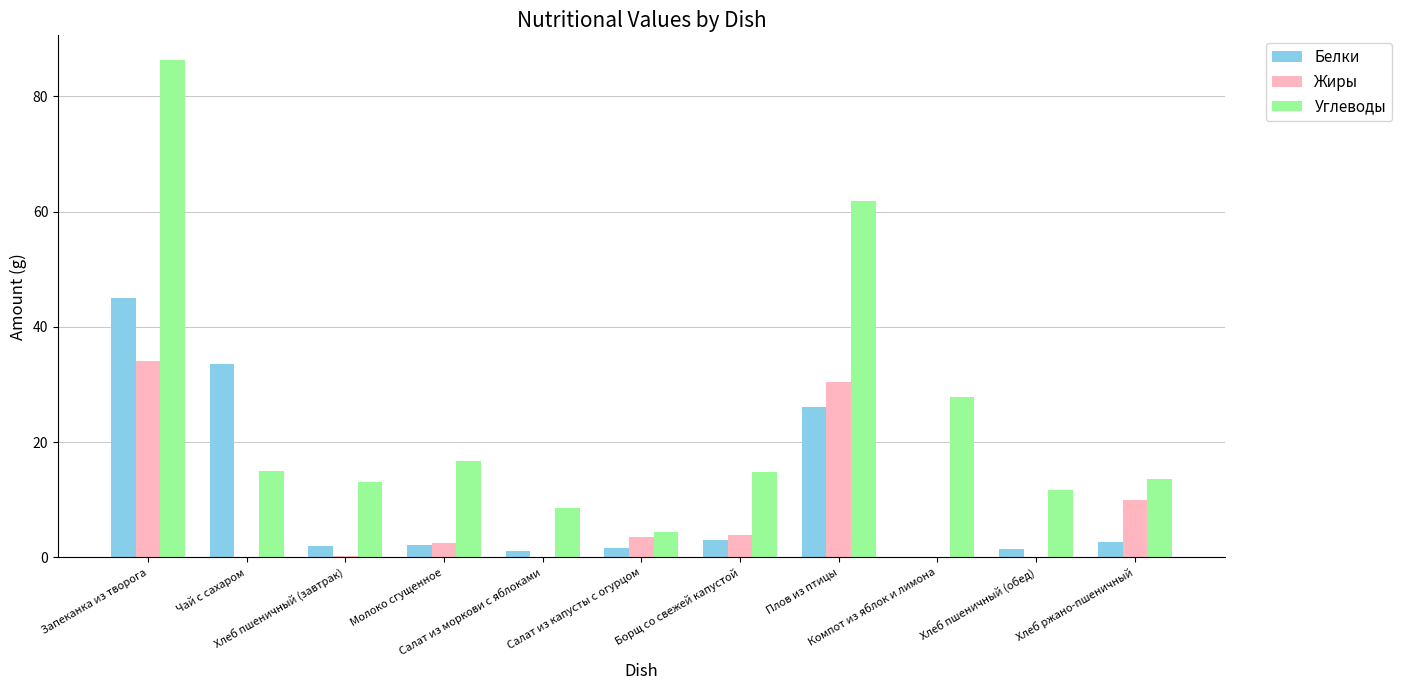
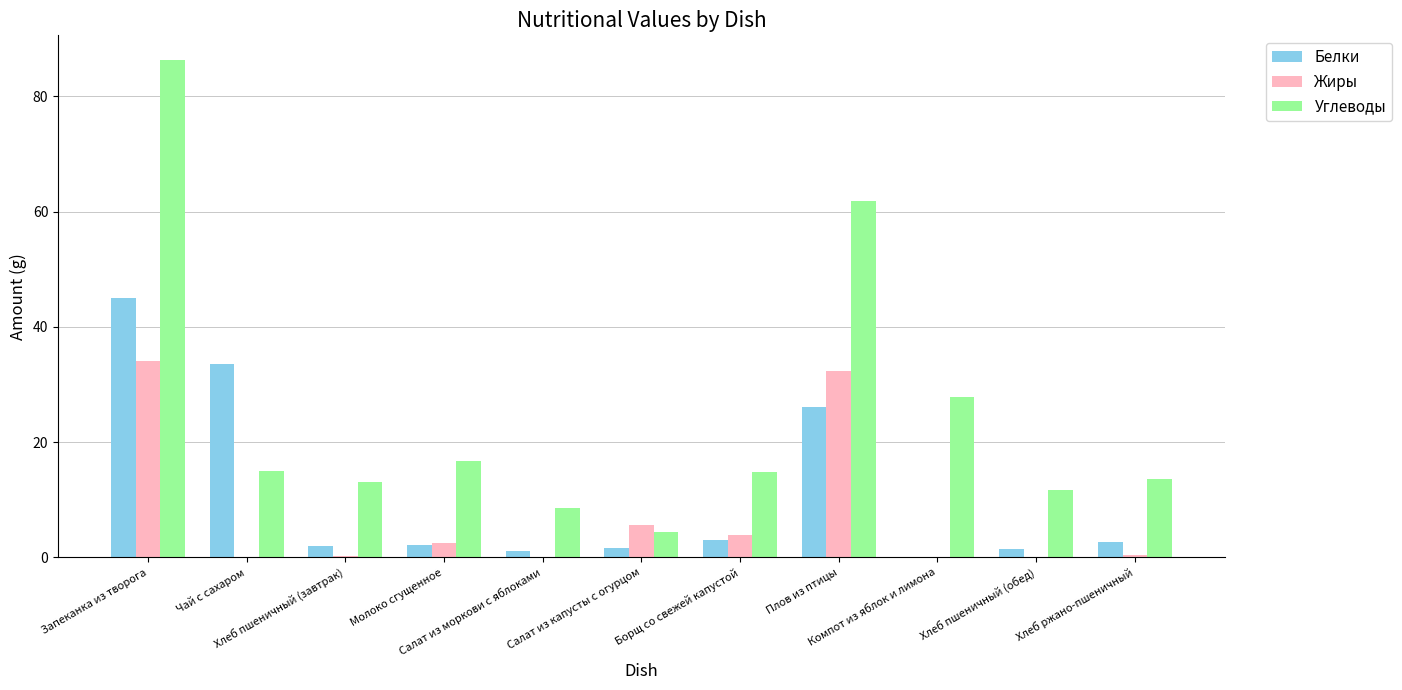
Жиры, Салат из капусты с огурцом: 4 -> 6
Жиры, Плов из птицы: 30 -> 32
Жиры, Хлеб ржано-пшеничный: 10 -> 0
